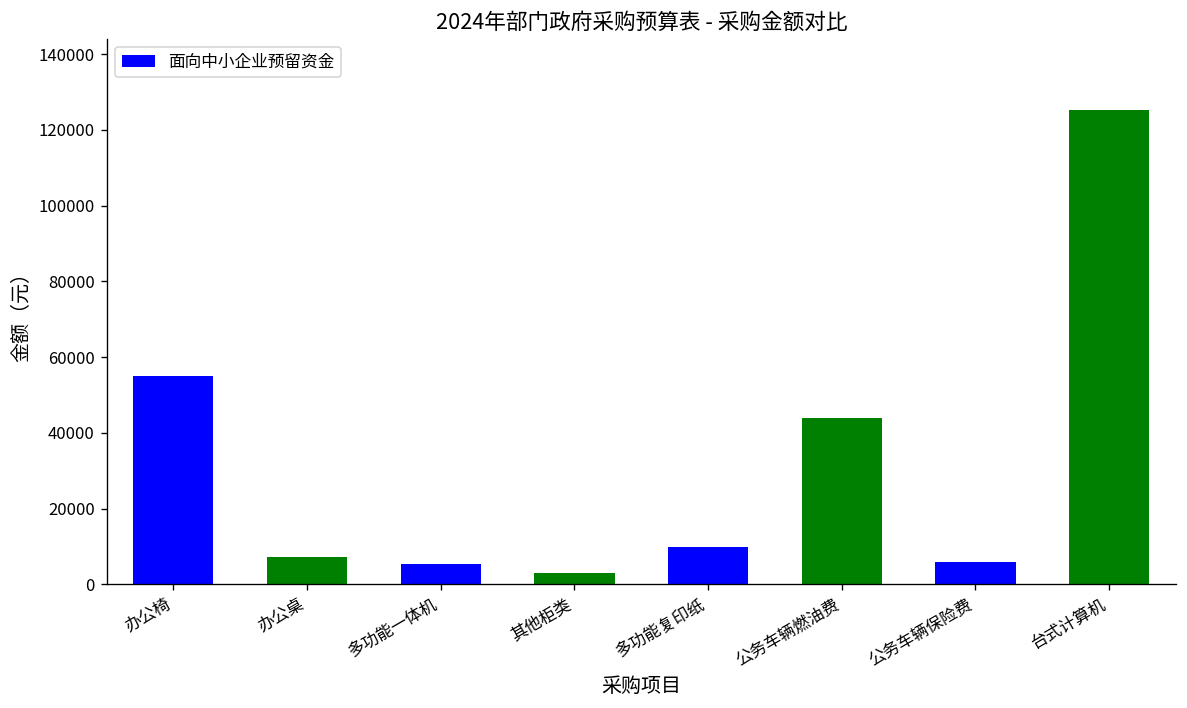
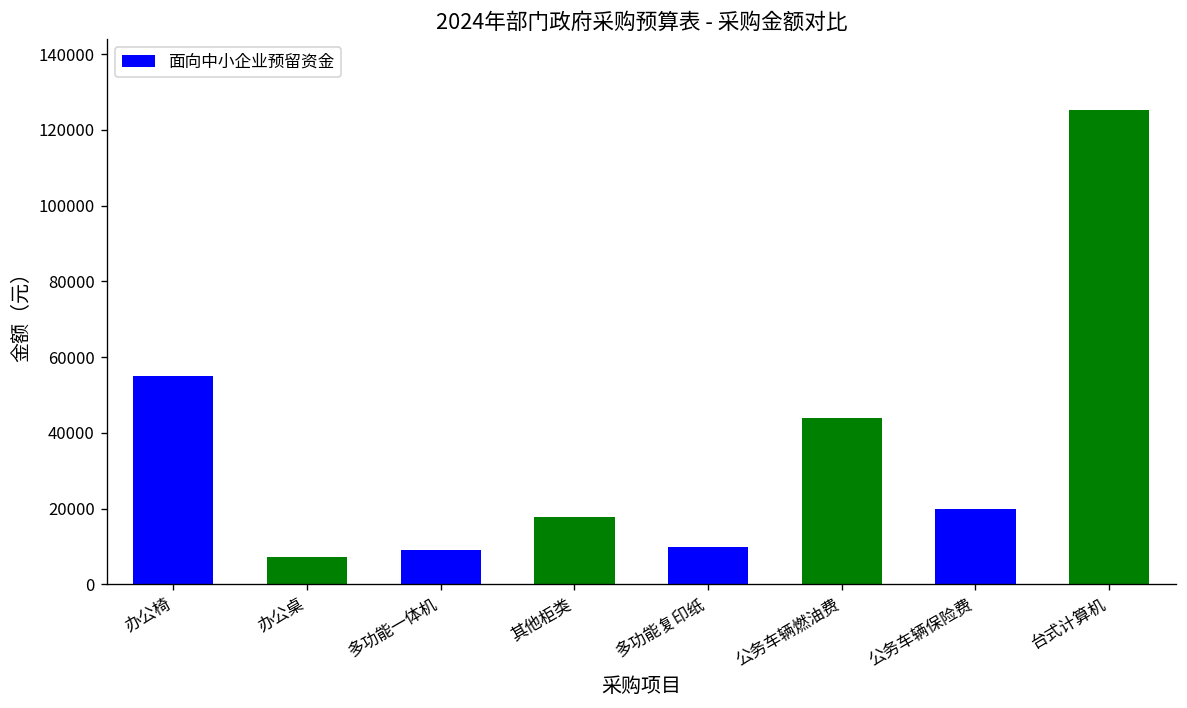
多功能一体机: 5000 -> 9000
其他柜类: 3000 -> 18000
公务车辆保险费: 6000 -> 20000
